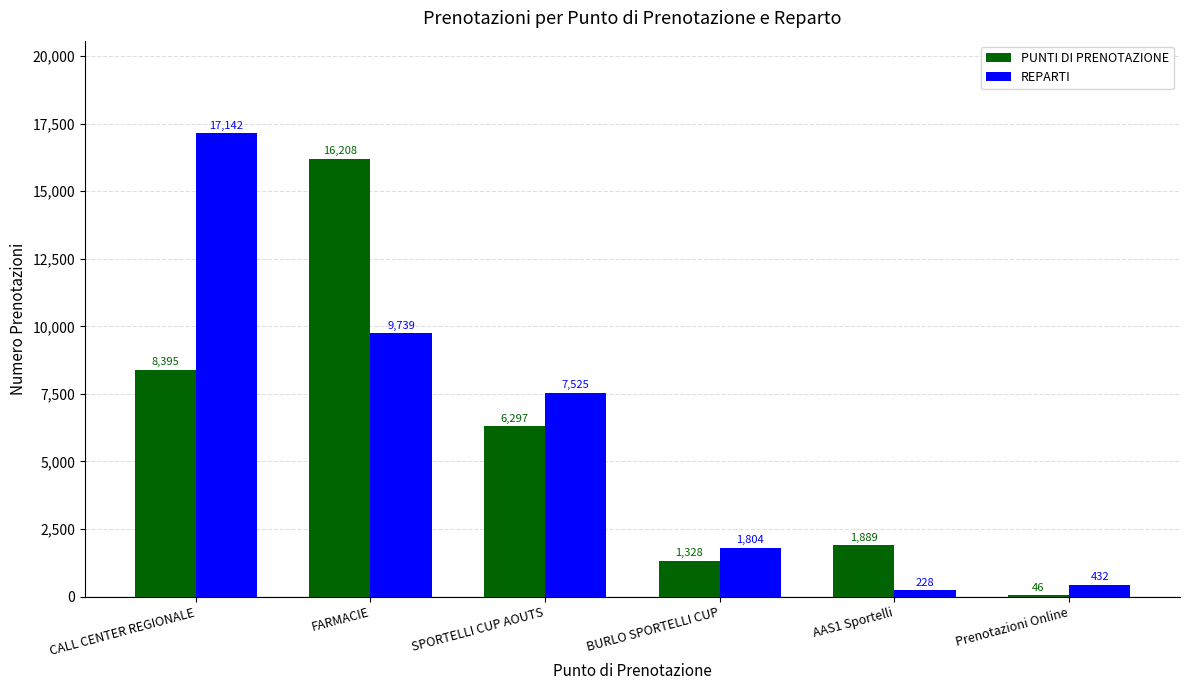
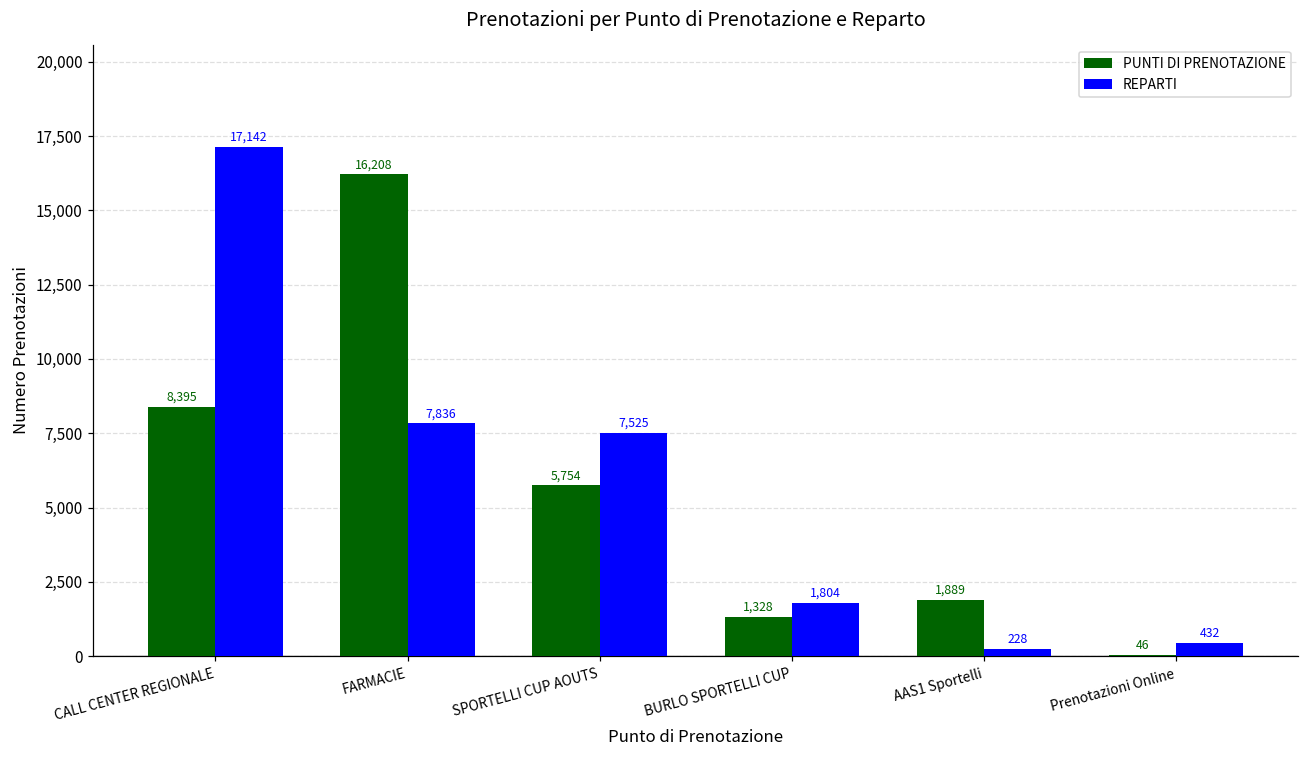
REPARTI, FARMACIE: 9,739 -> 7,836
PUNTI DI PRENOTAZIONE, SPORTELLI CUP AOUTS: 6,297 -> 5,754
